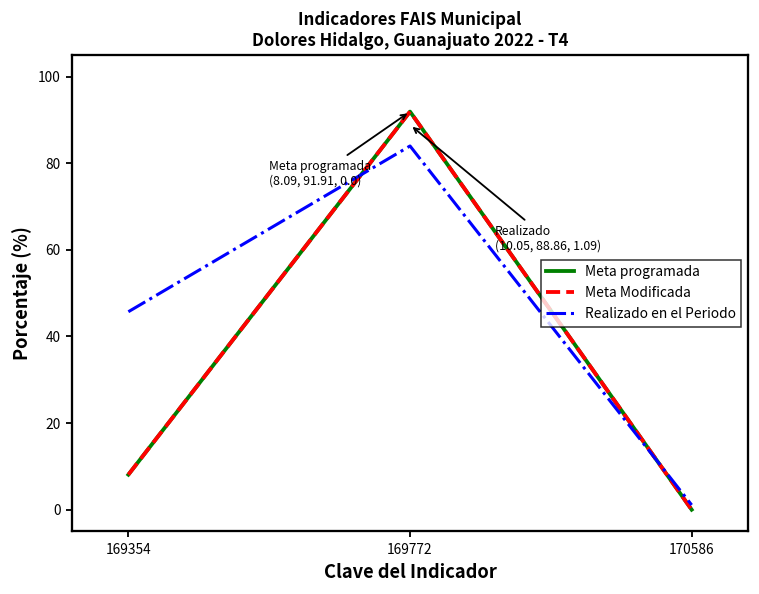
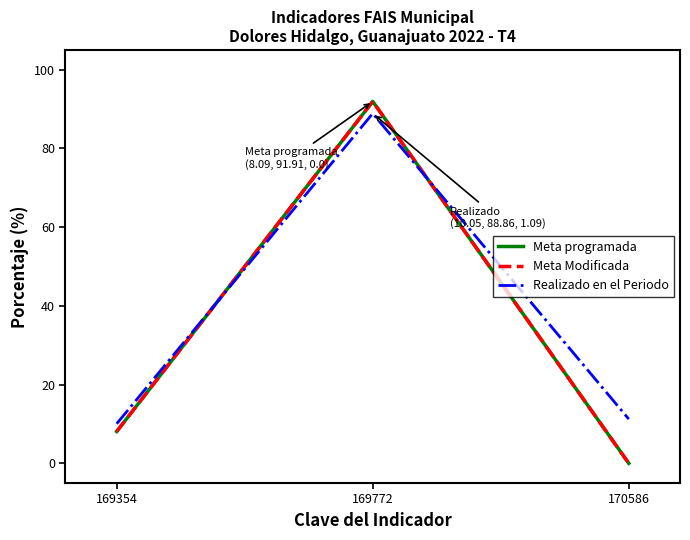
Realizado en el Periodo, 169354: 46 -> 10
Realizado en el Periodo, 169772: 84 -> 89
Realizado en el Periodo, 170586: 1 -> 11
